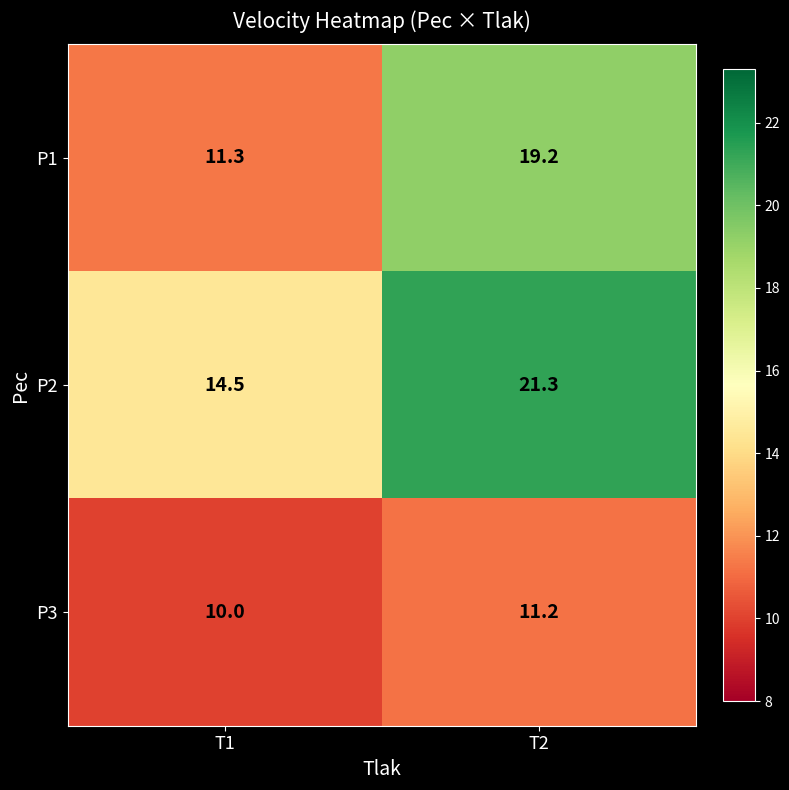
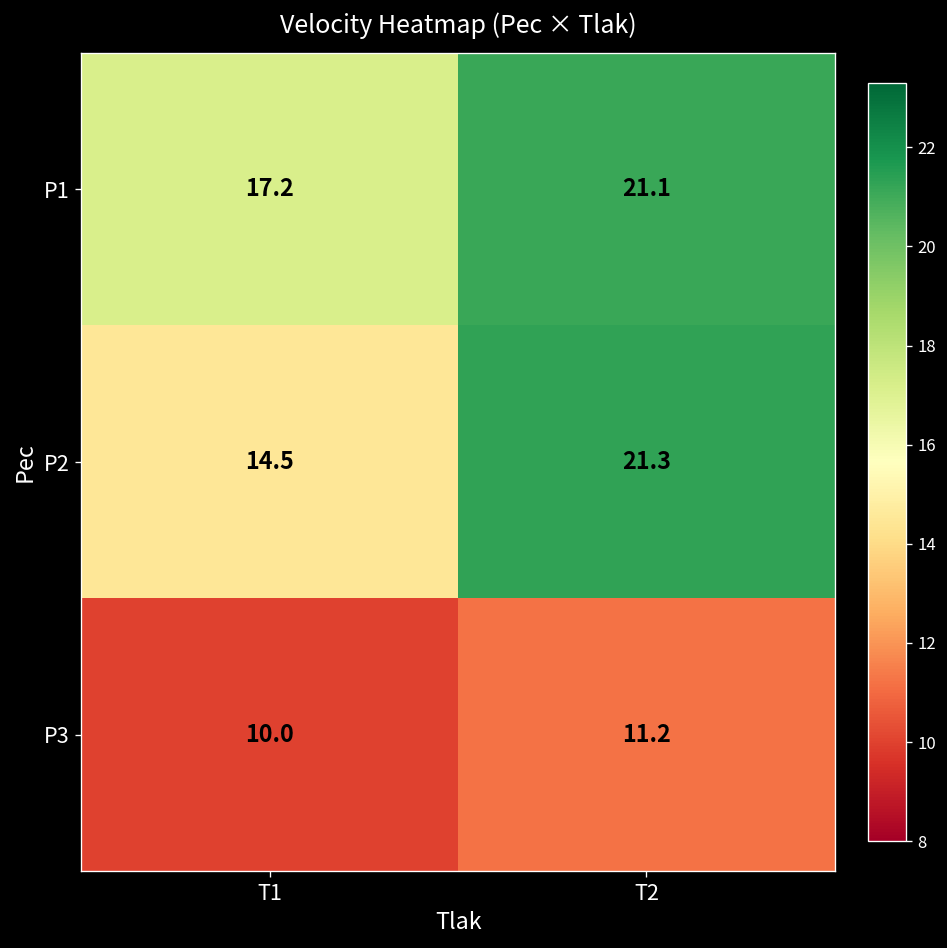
P1, T1: 11.3 -> 17.2
P1, T2: 19.2 -> 21.1
